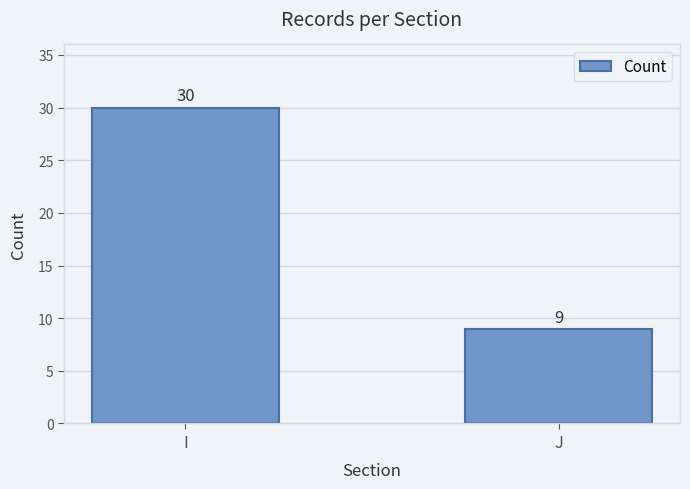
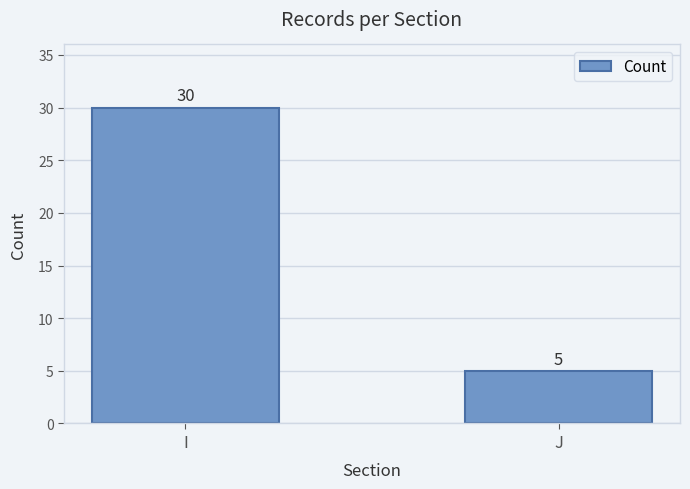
J: 9 -> 5
